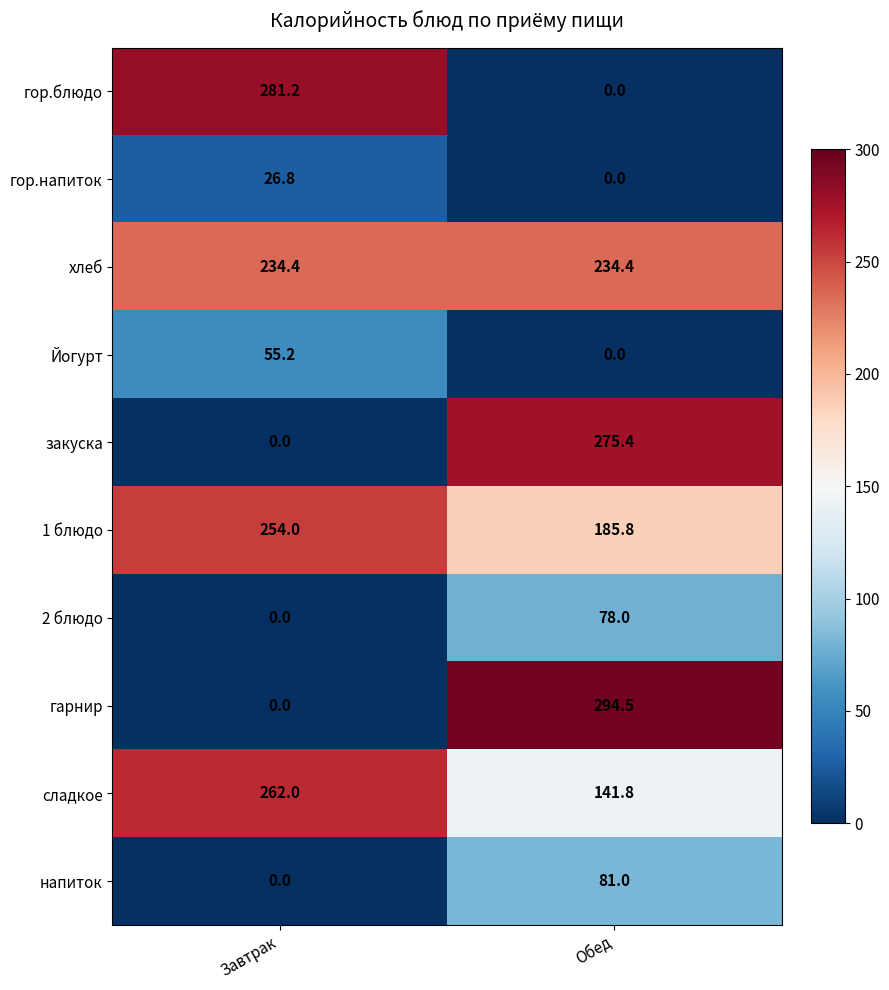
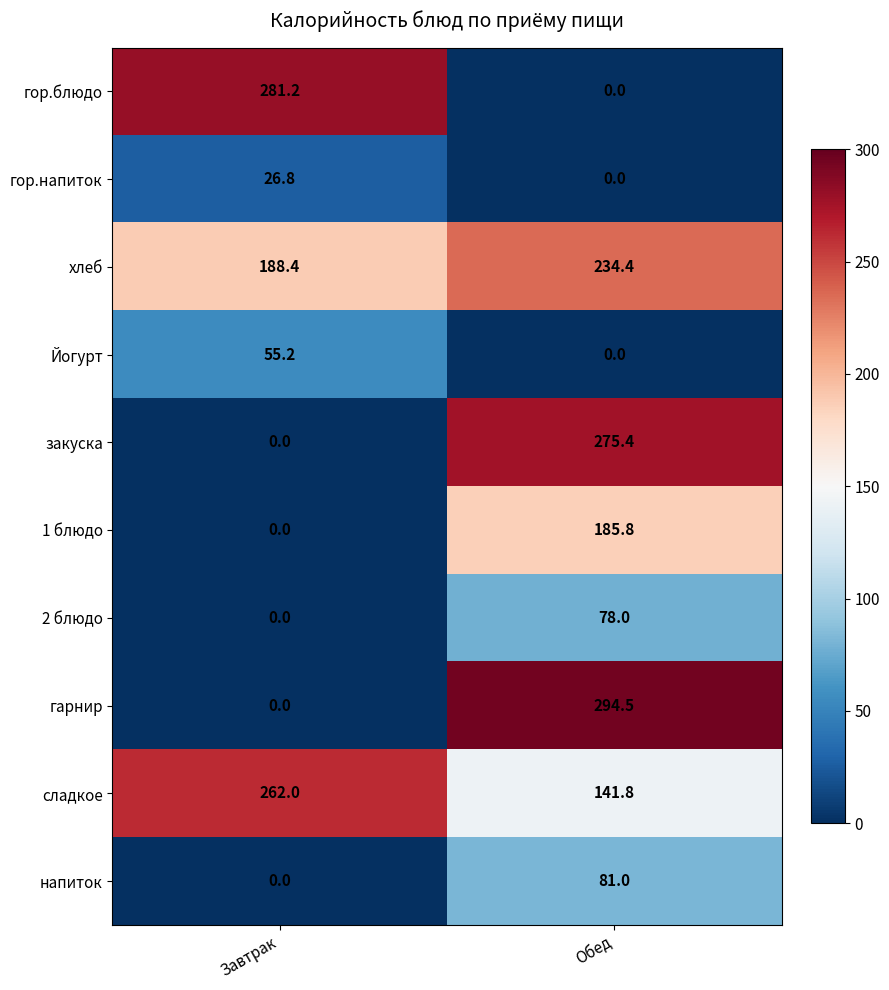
хлеб, Завтрак: 234.4 -> 188.4
1 блюдо, Завтрак: 254.0 -> 0.0
